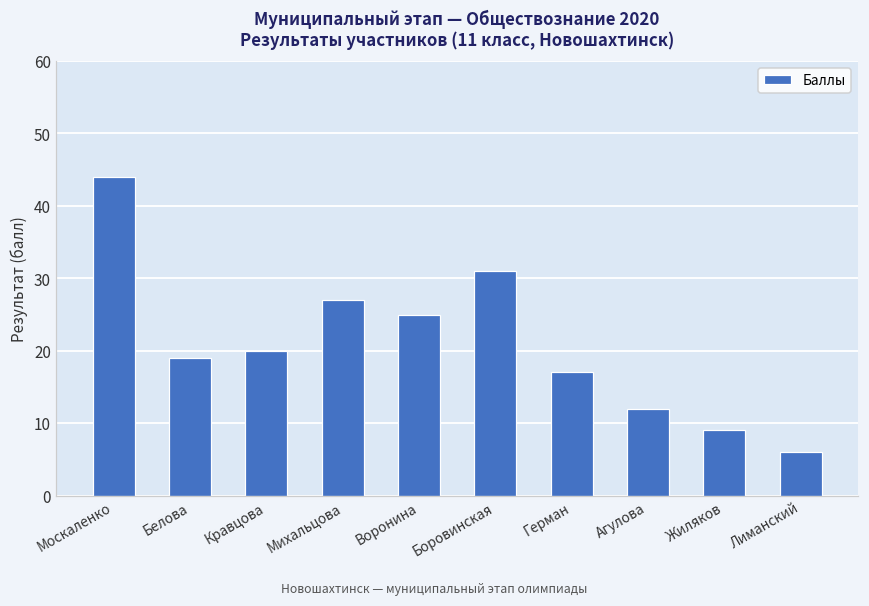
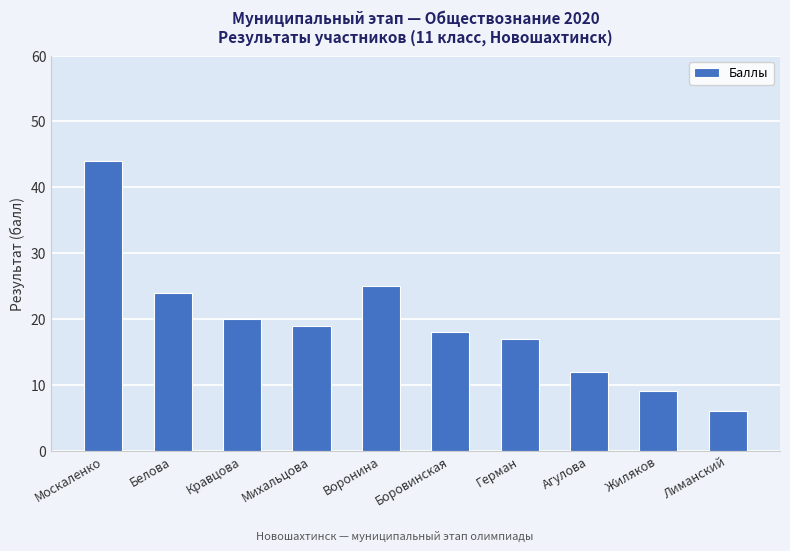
Белова: 19 -> 24
Михальцова: 27 -> 19
Боровинская: 31 -> 18
